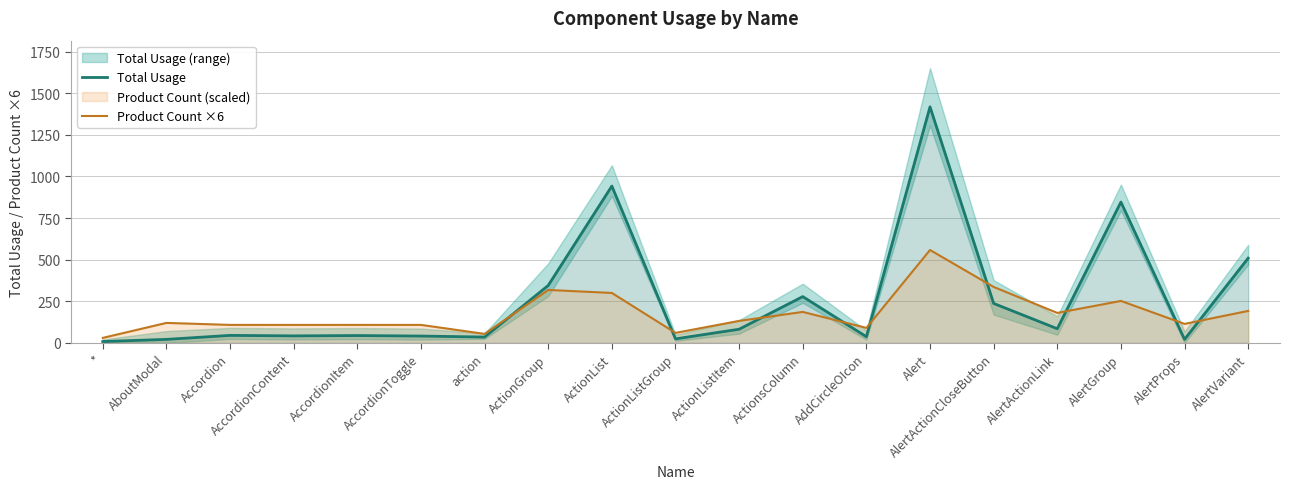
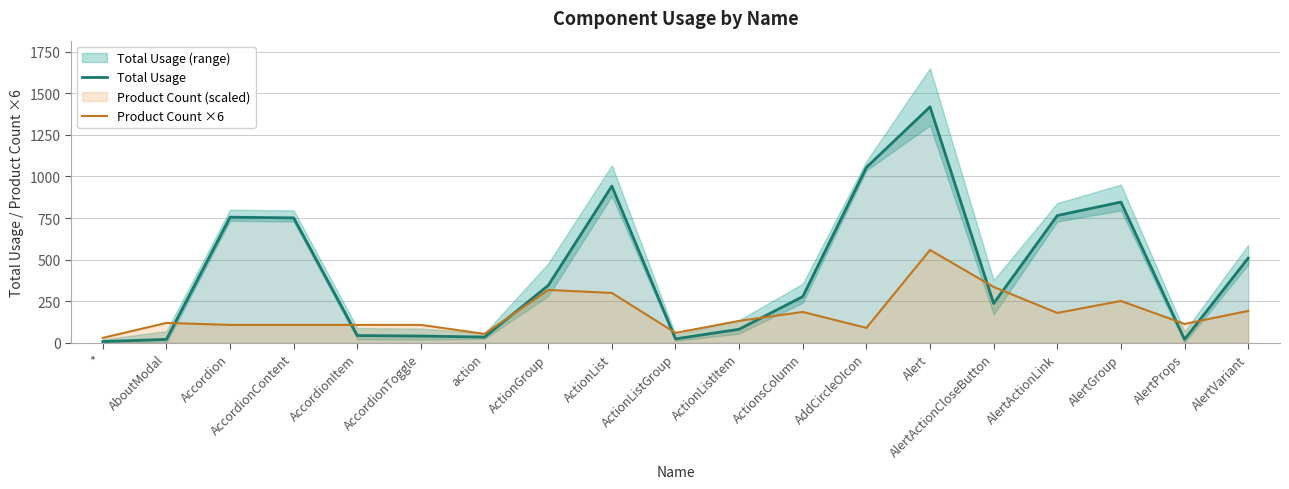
Total Usage, Accordion: 50 -> 760
Total Usage, AccordionContent: 40 -> 750
Total Usage, AddCircleOIcon: 40 -> 1050
Total Usage, AlertActionLink: 90 -> 770
